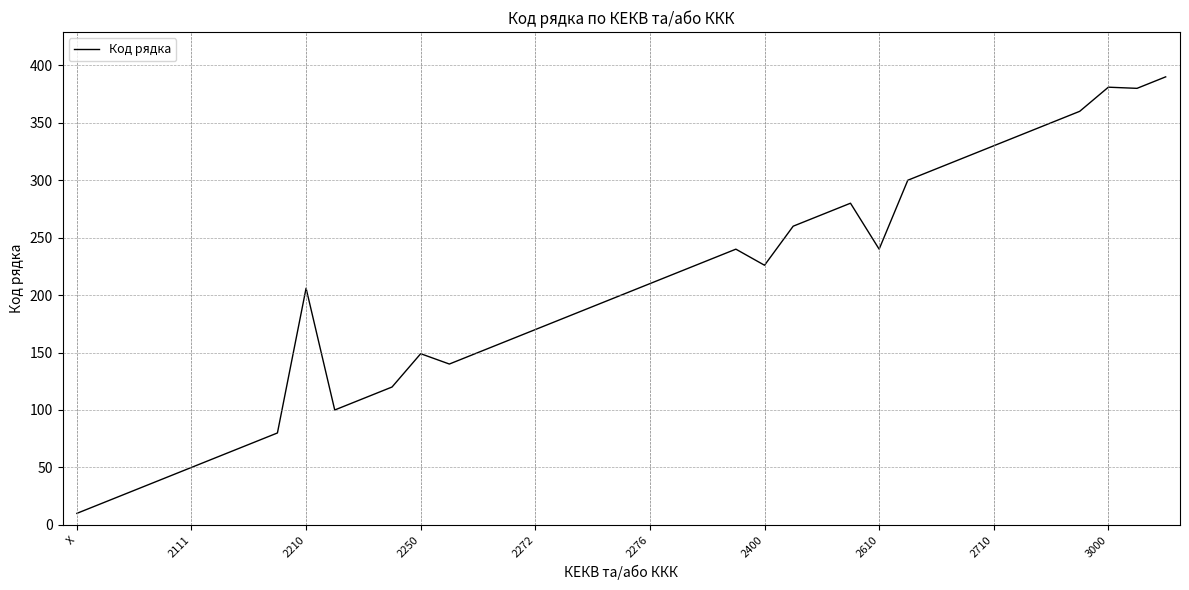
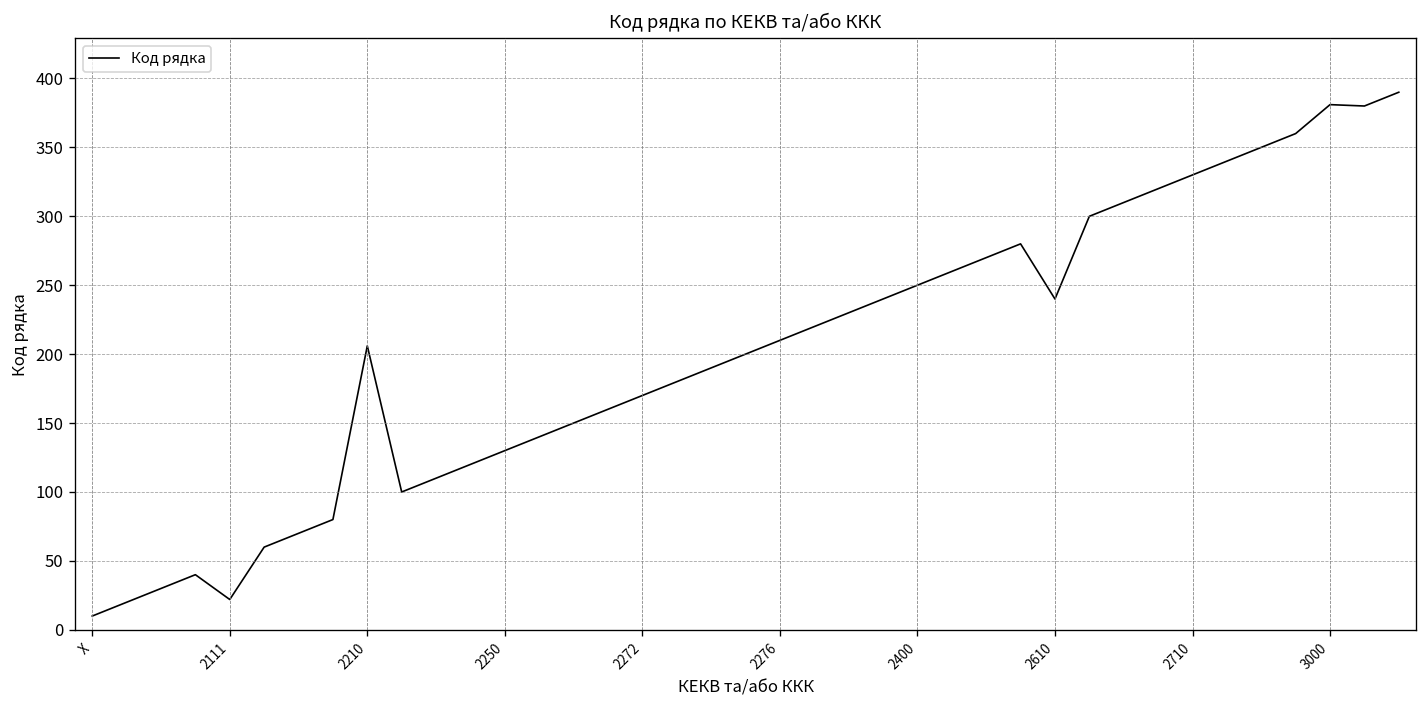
2111: 50 -> 22
2250: 149 -> 130
2400: 226 -> 250
